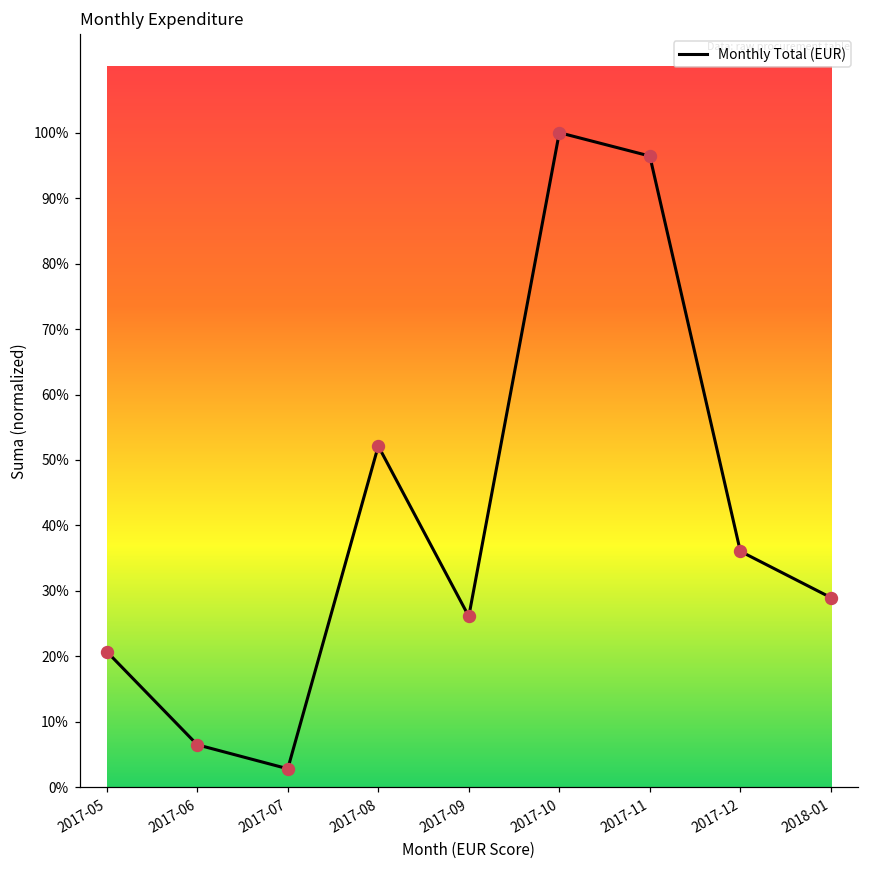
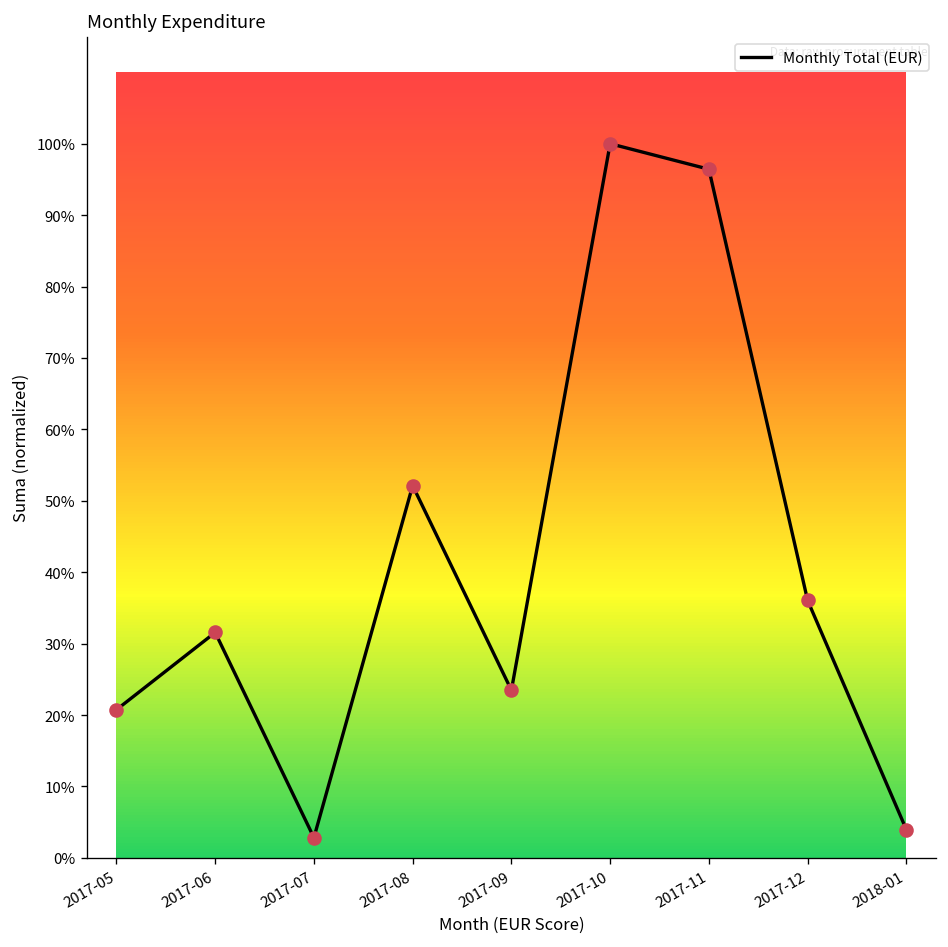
2017-06: 6% -> 32%
2017-09: 26% -> 23%
2018-01: 29% -> 4%
